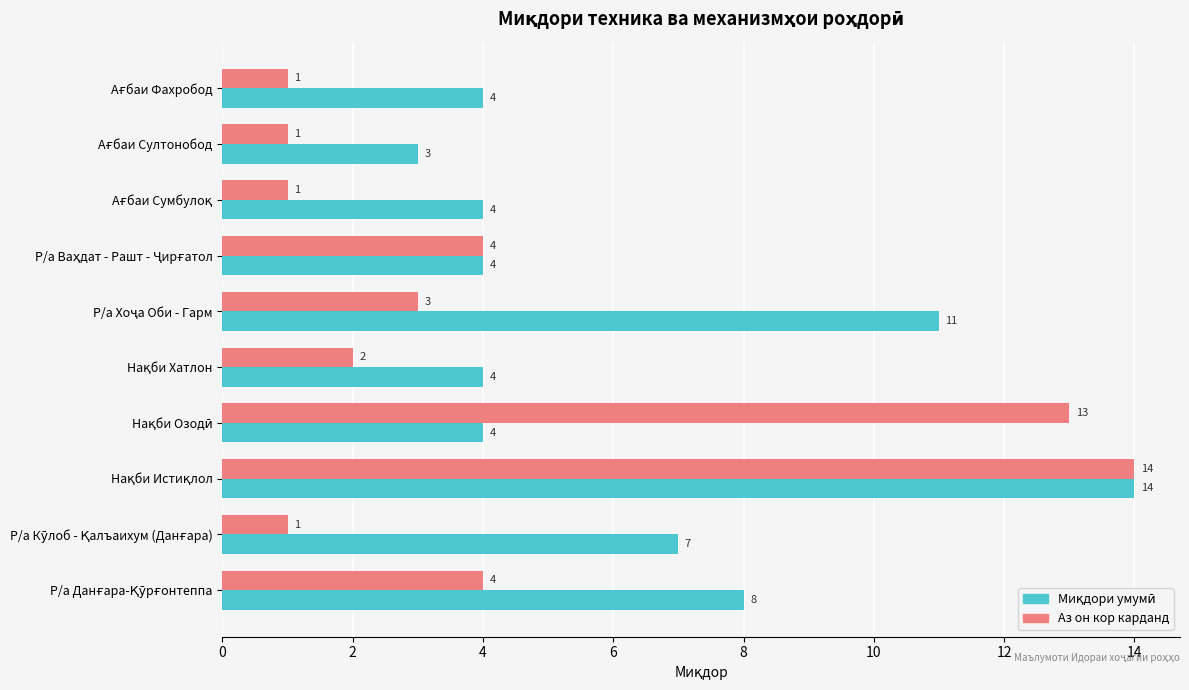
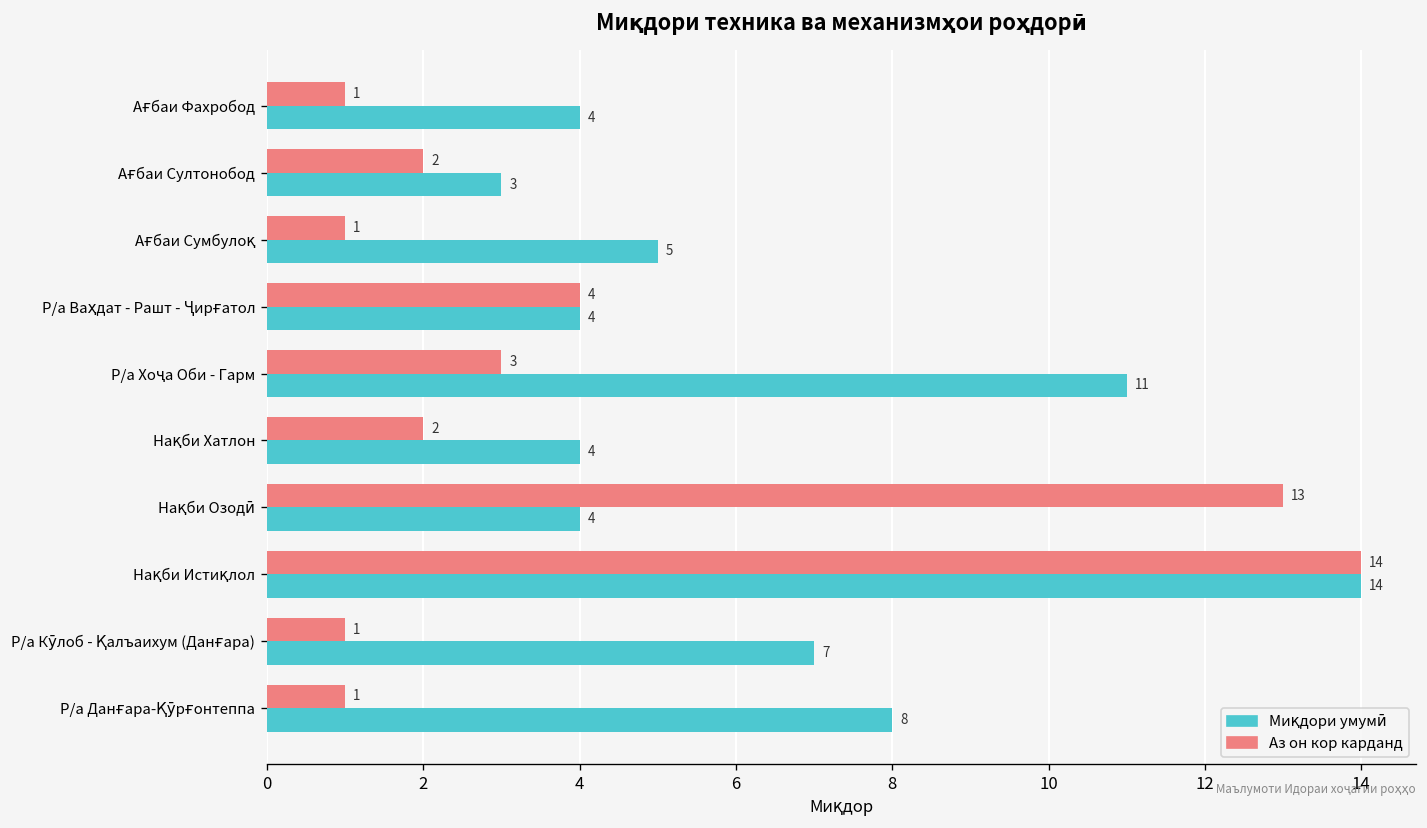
Аз он кор карданд, Ағбаи Султонобод: 1 -> 2
Миқдори умумӣ, Ағбаи Сумбулоқ: 4 -> 5
Аз он кор карданд, Р/а Данғара-Қӯрғонтеппа: 4 -> 1
